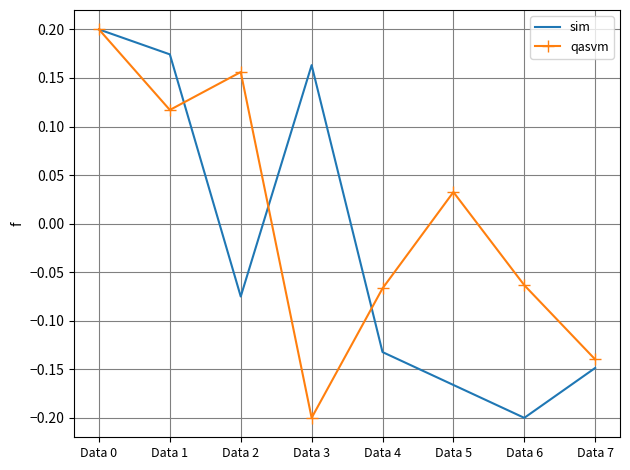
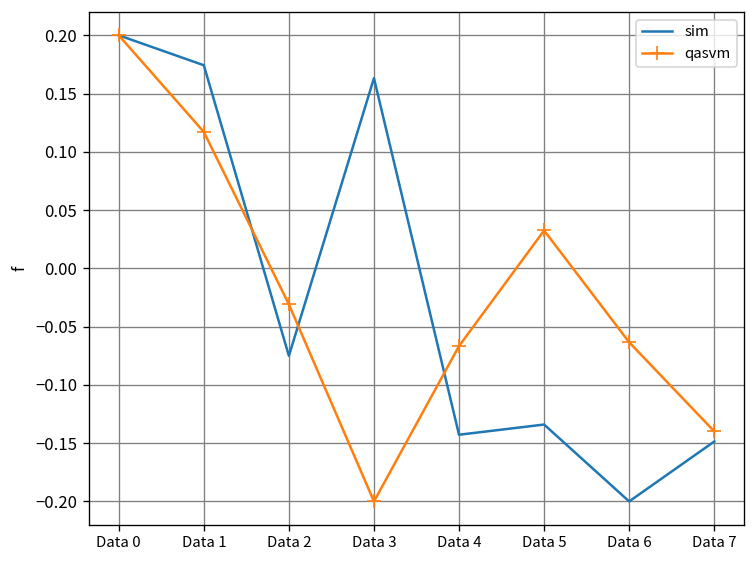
qasvm, Data 2: 0.16 -> -0.03
sim, Data 4: -0.13 -> -0.14
sim, Data 5: -0.17 -> -0.13
